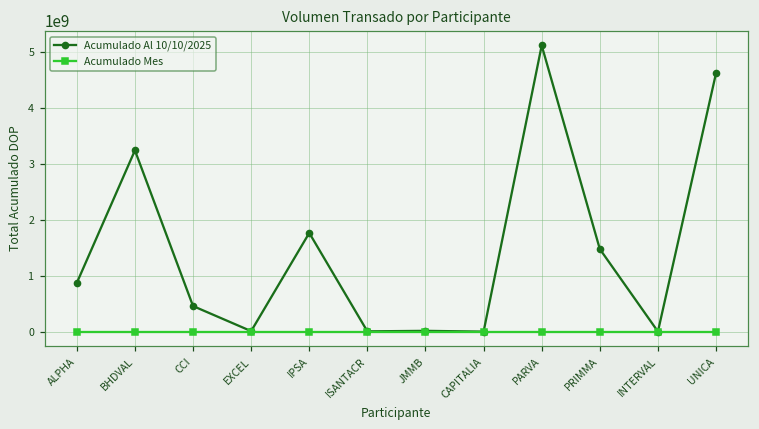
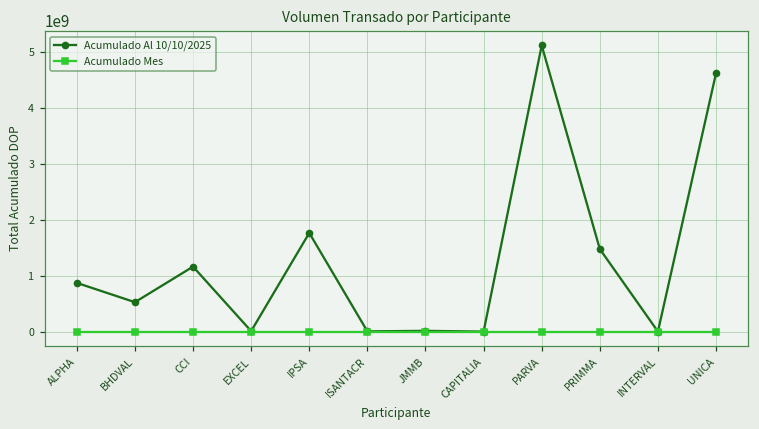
Acumulado Al 10/10/2025, BHDVAL: 3200000000 -> 500000000
Acumulado Al 10/10/2025, CCI: 500000000 -> 1200000000
